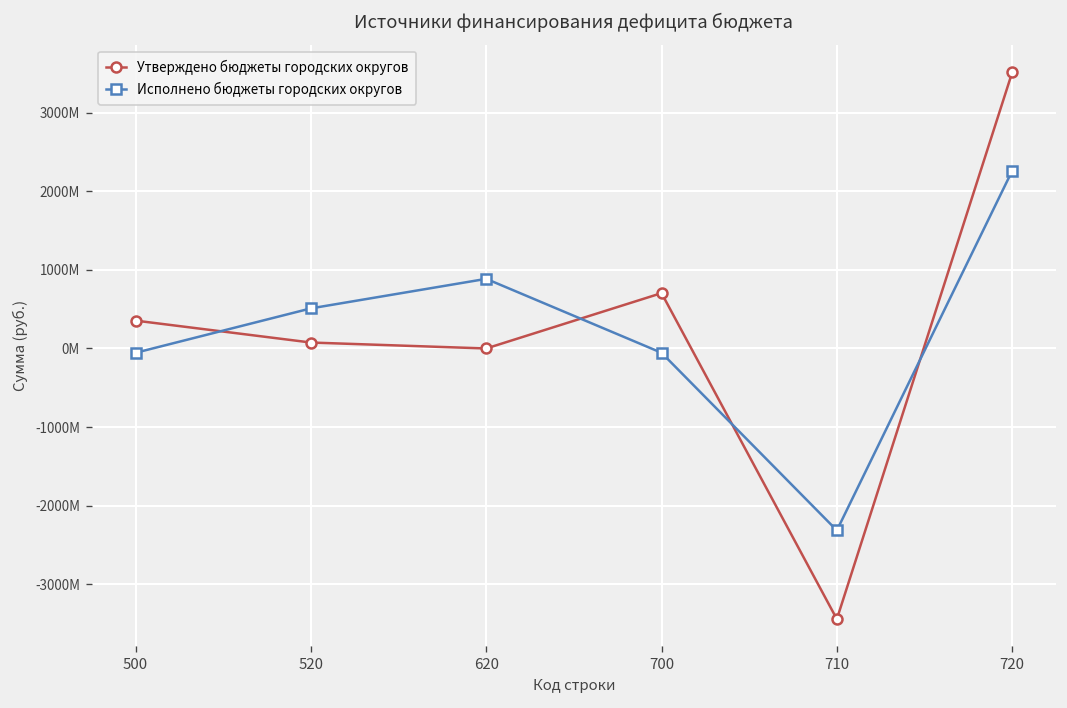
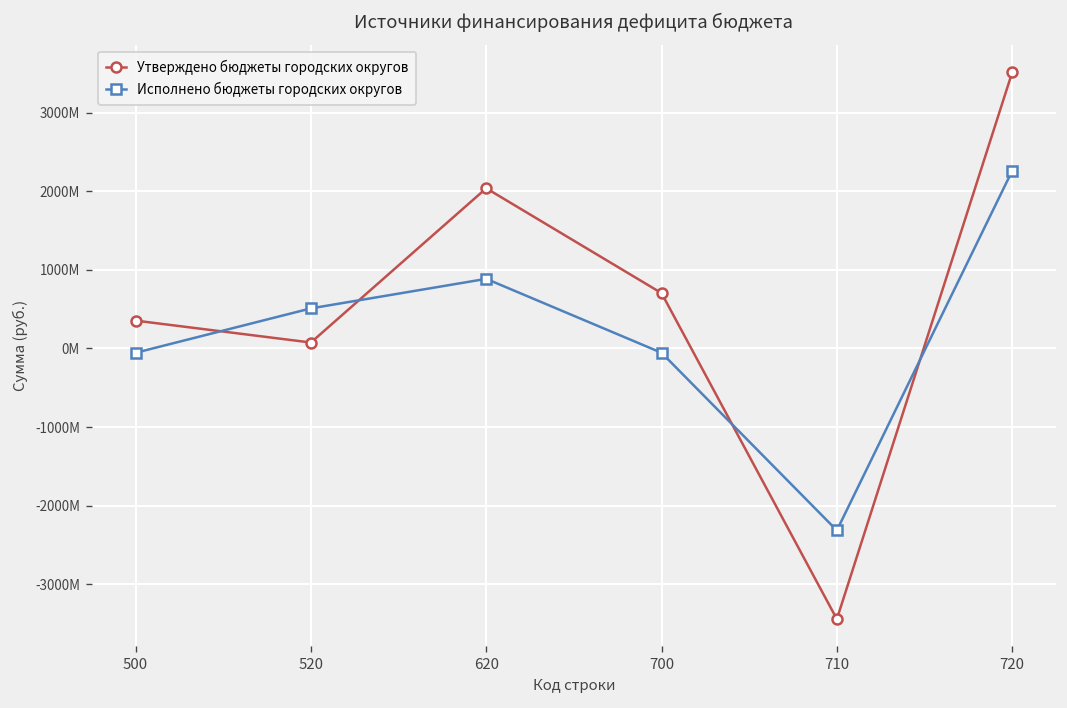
Утверждено бюджеты городских округов, 620: 0 -> 2000000000
